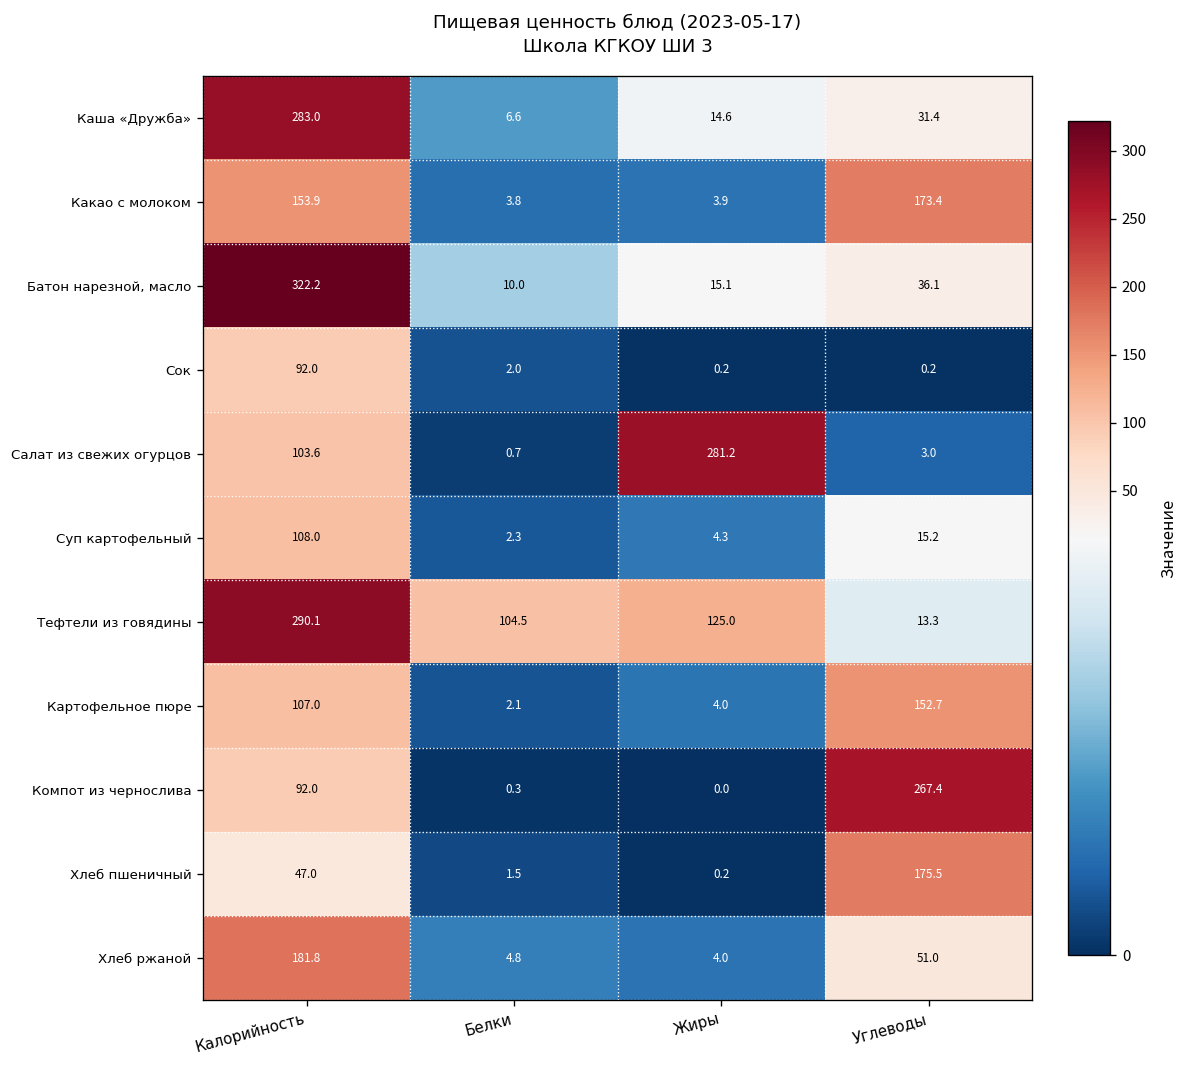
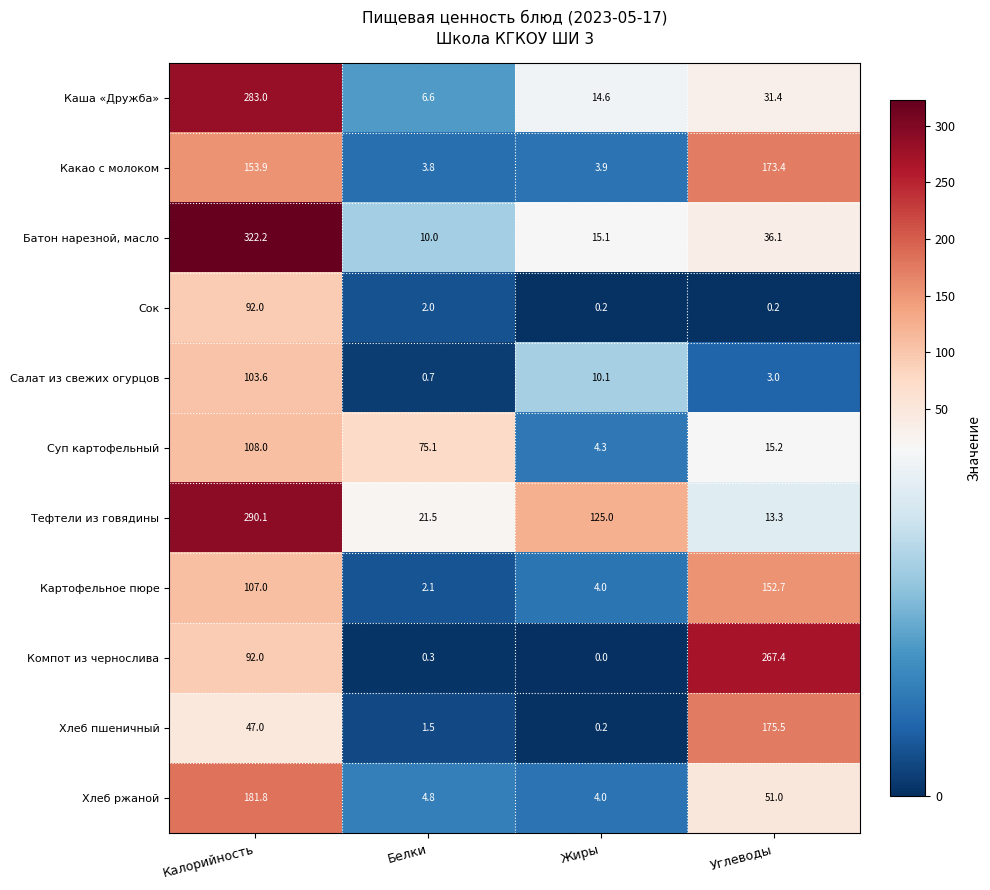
Салат из свежих огурцов, Жиры: 281.2 -> 10.1
Суп картофельный, Белки: 2.3 -> 75.1
Тефтели из говядины, Белки: 104.5 -> 21.5
